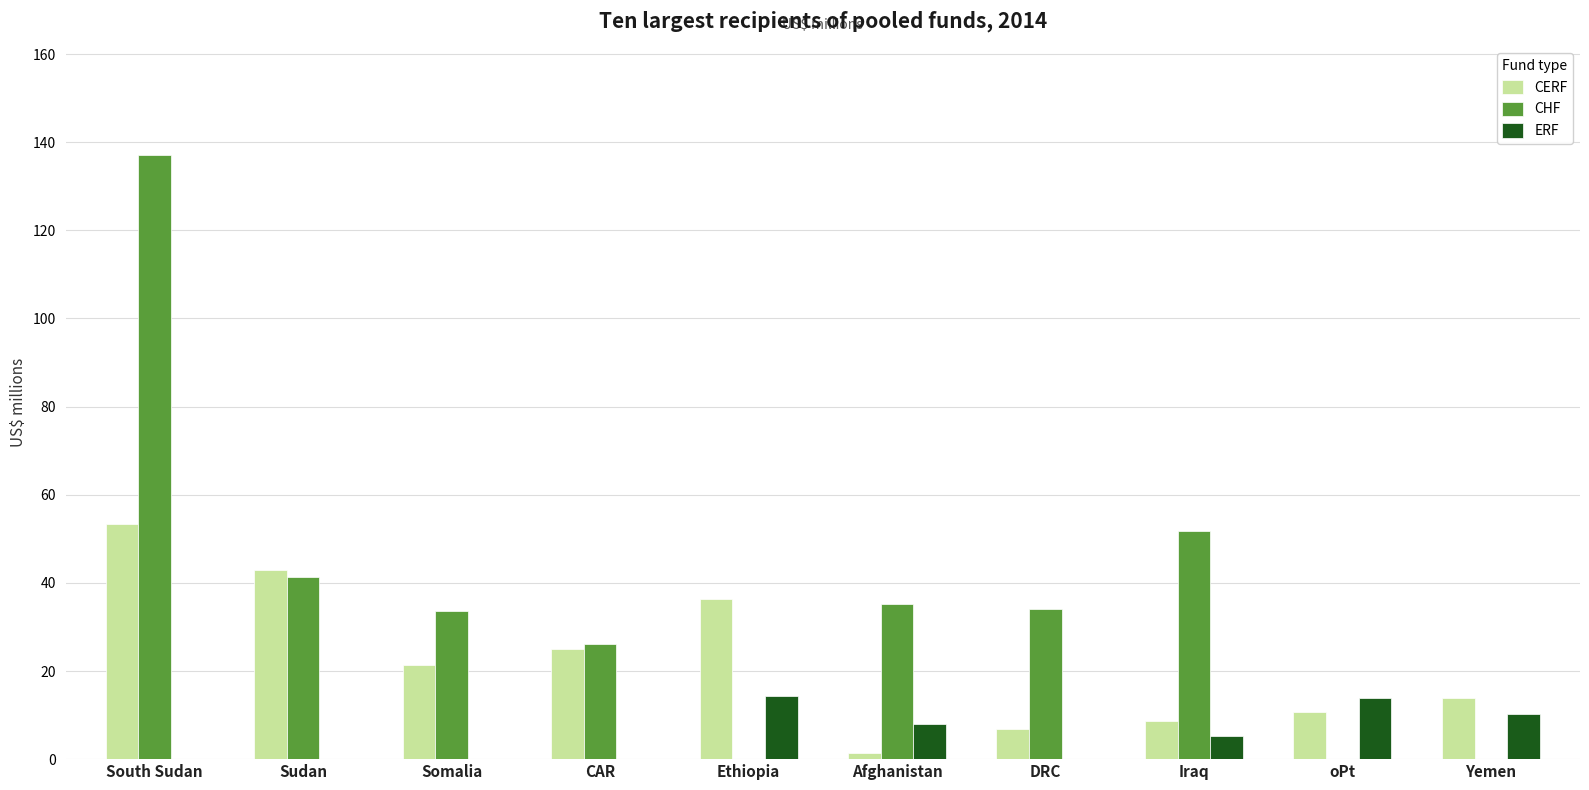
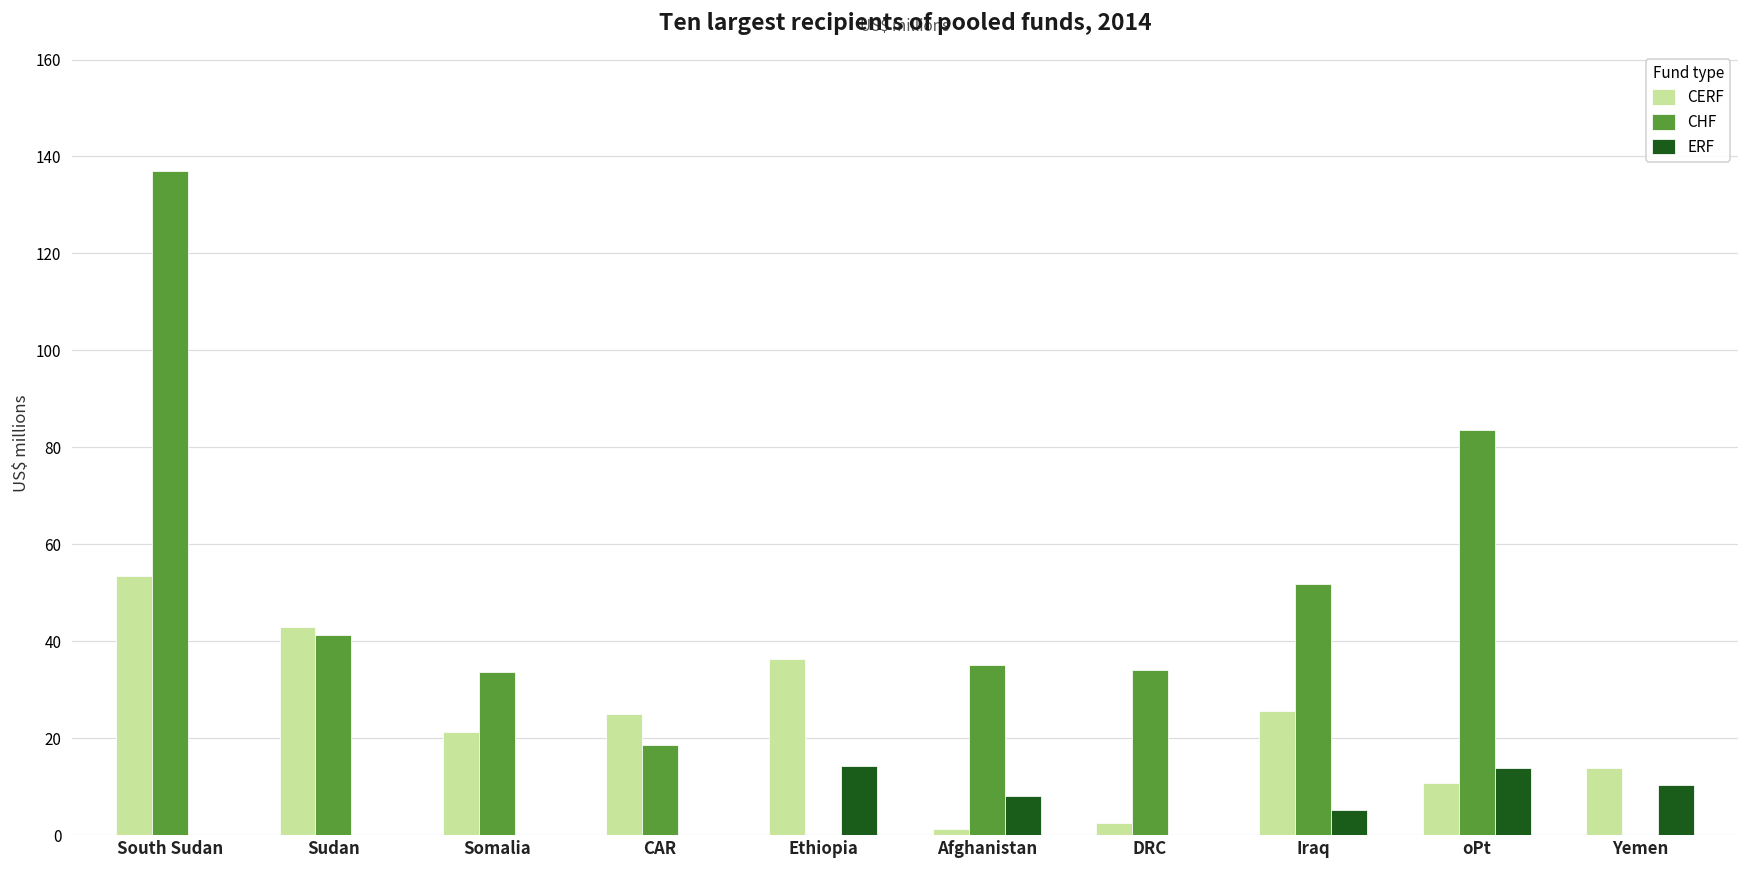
CHF, CAR: 26 -> 19
CERF, DRC: 7 -> 2
CERF, Iraq: 9 -> 26
CHF, oPt: 0 -> 84
